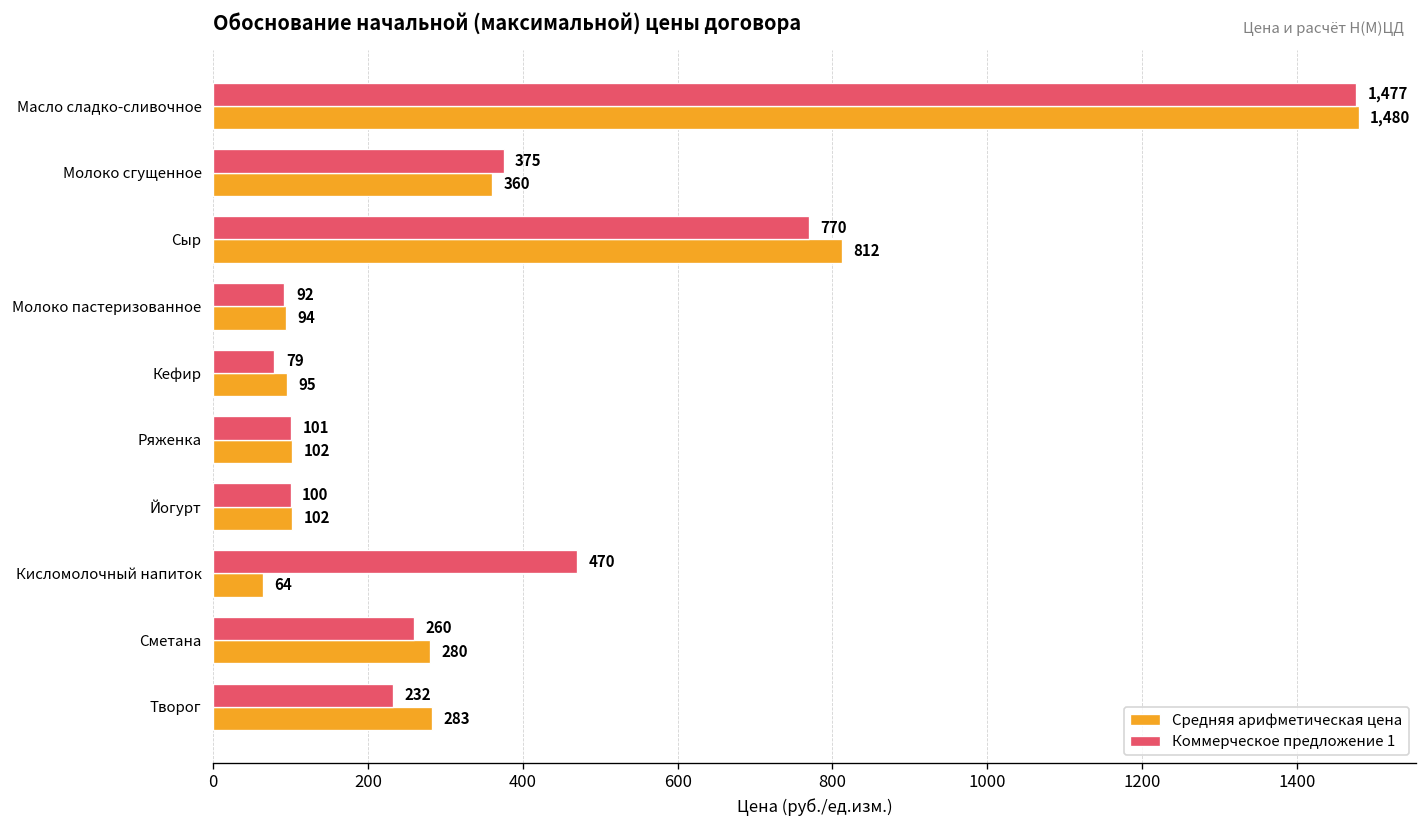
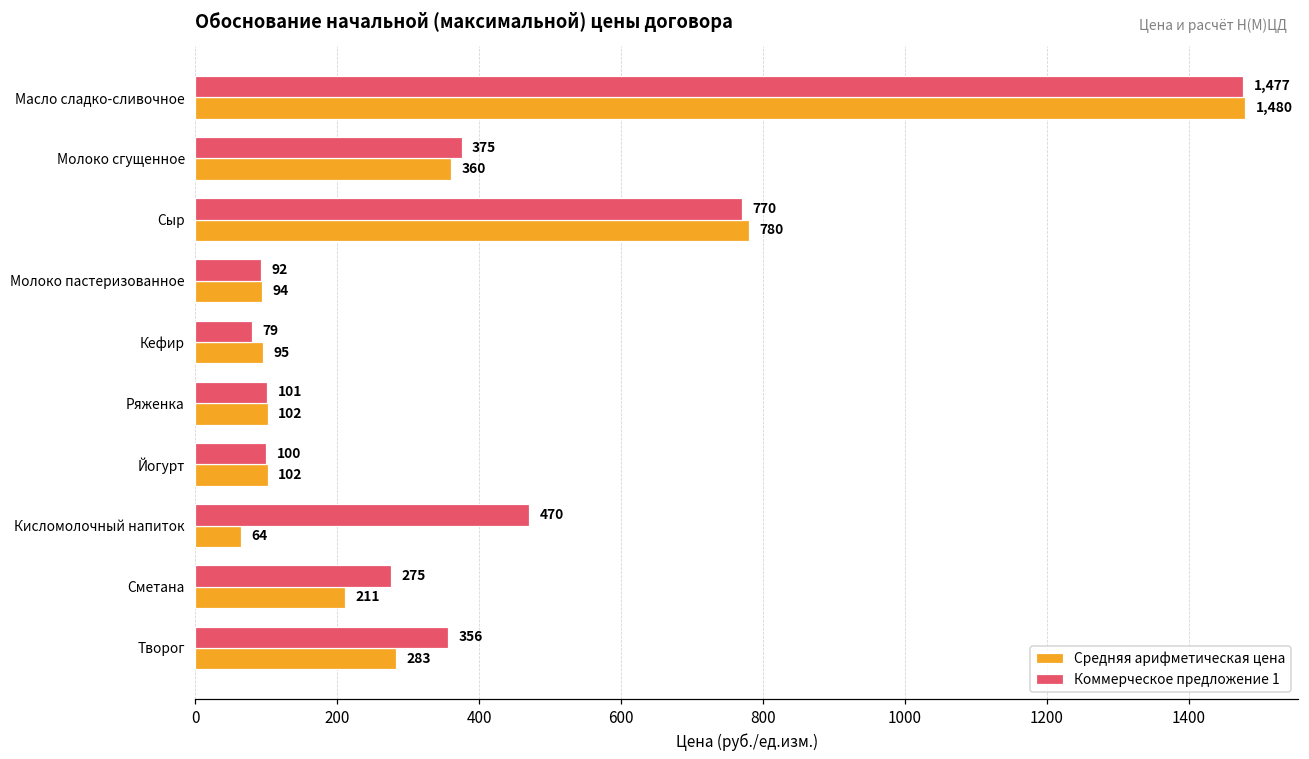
Средняя арифметическая цена, Сыр: 812 -> 780
Коммерческое предложение 1, Сметана: 260 -> 275
Средняя арифметическая цена, Сметана: 280 -> 211
Коммерческое предложение 1, Творог: 232 -> 356
